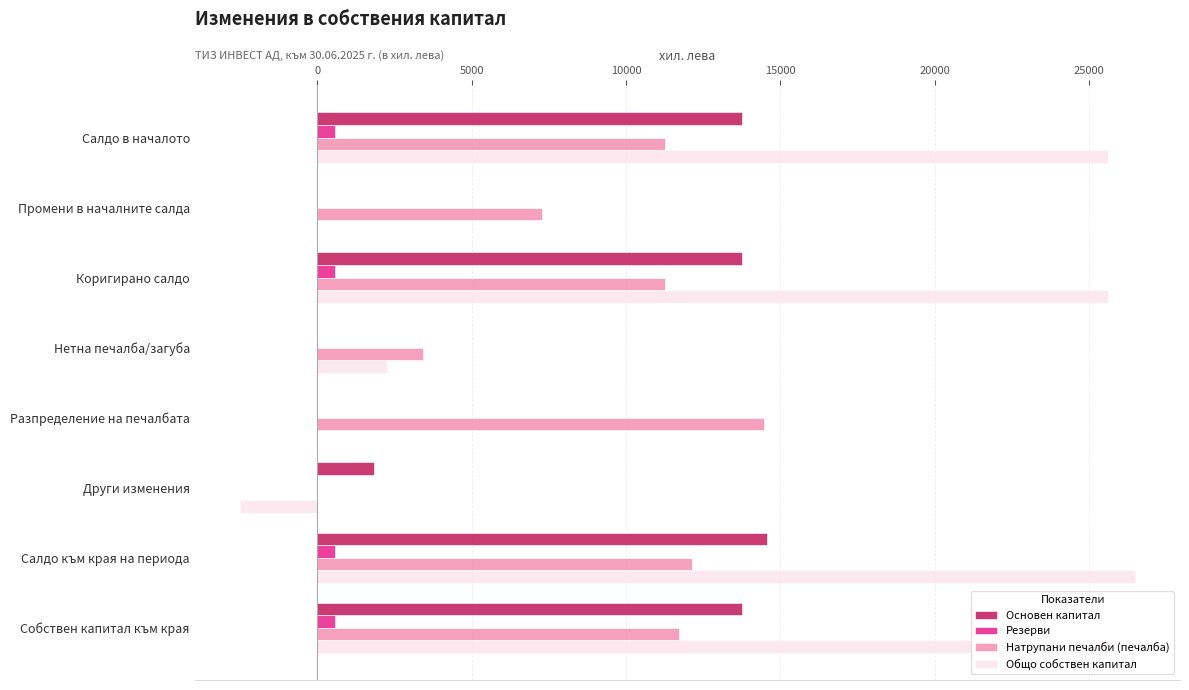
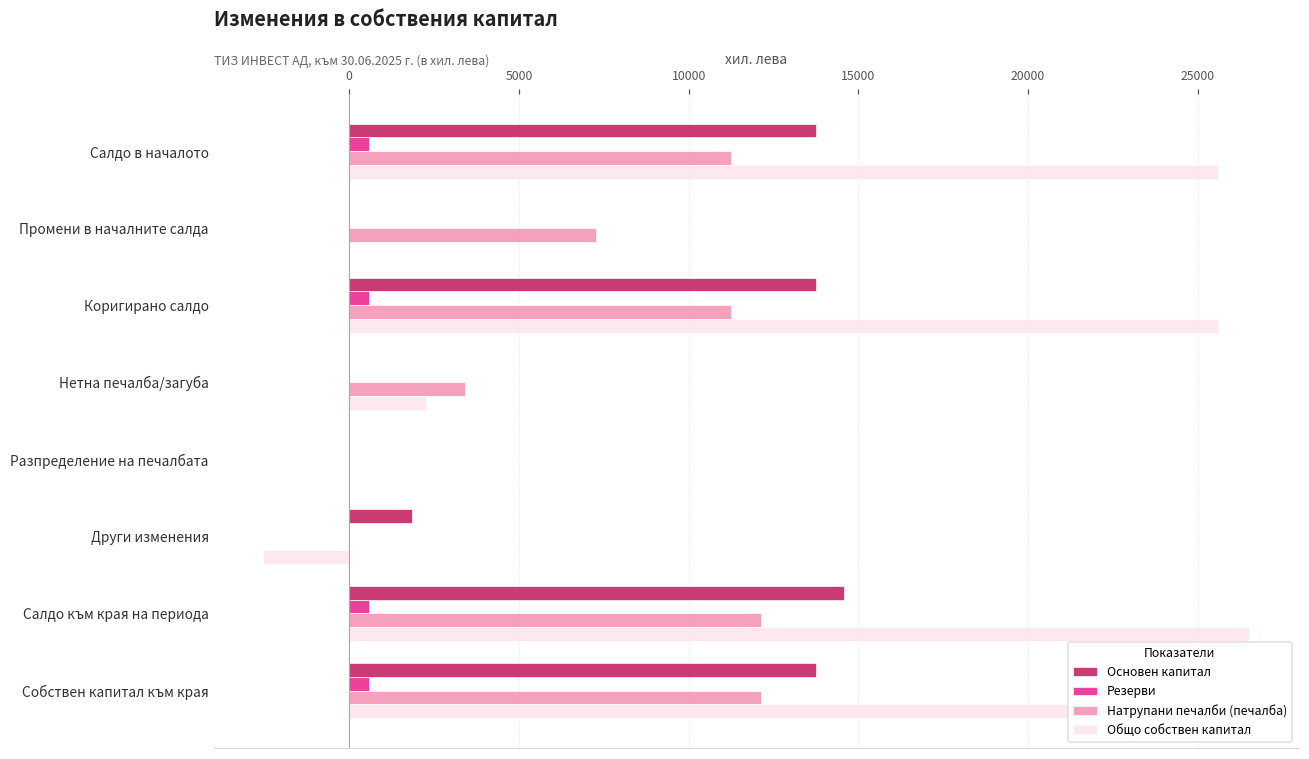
Натрупани печалби (печалба), Разпределение на печалбата: 14500 -> 0
Натрупани печалби (печалба), Собствен капитал към края: 11700 -> 12100
